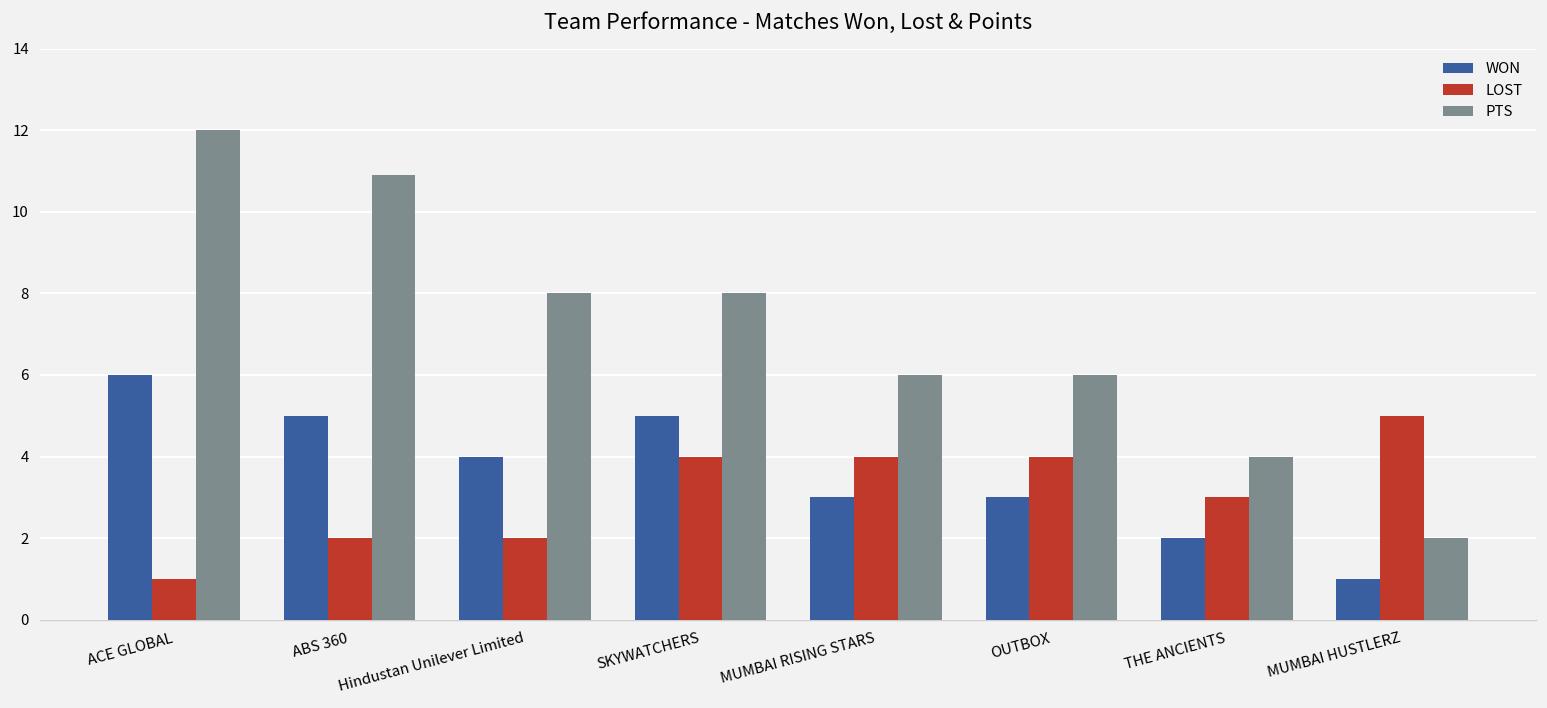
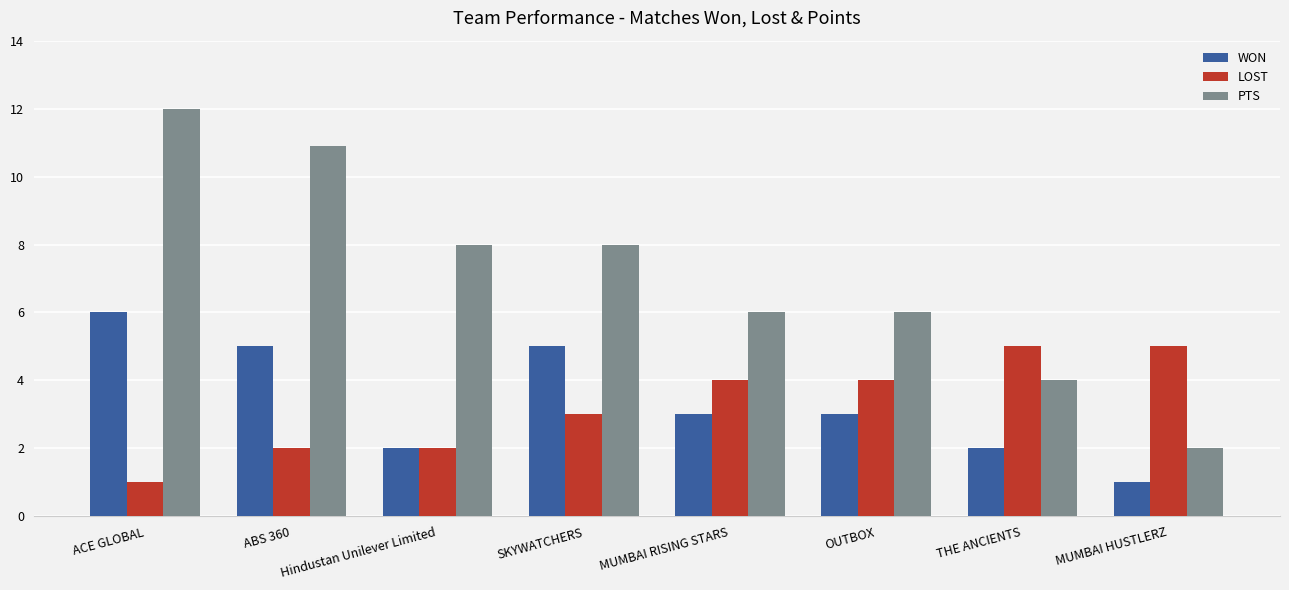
WON, Hindustan Unilever Limited: 4 -> 2
LOST, SKYWATCHERS: 4 -> 3
LOST, THE ANCIENTS: 3 -> 5
